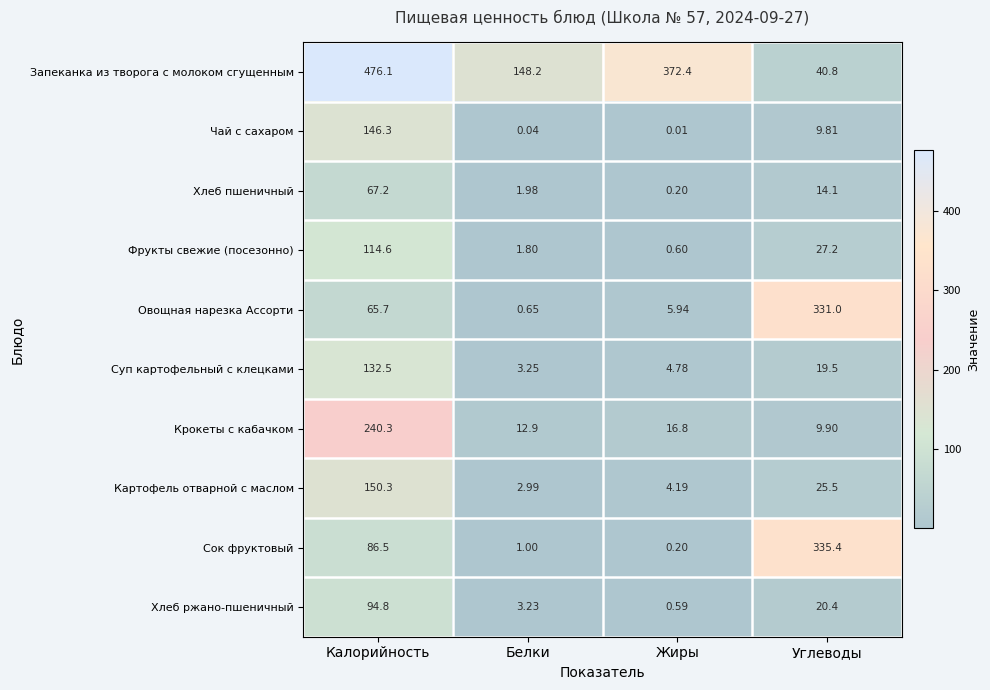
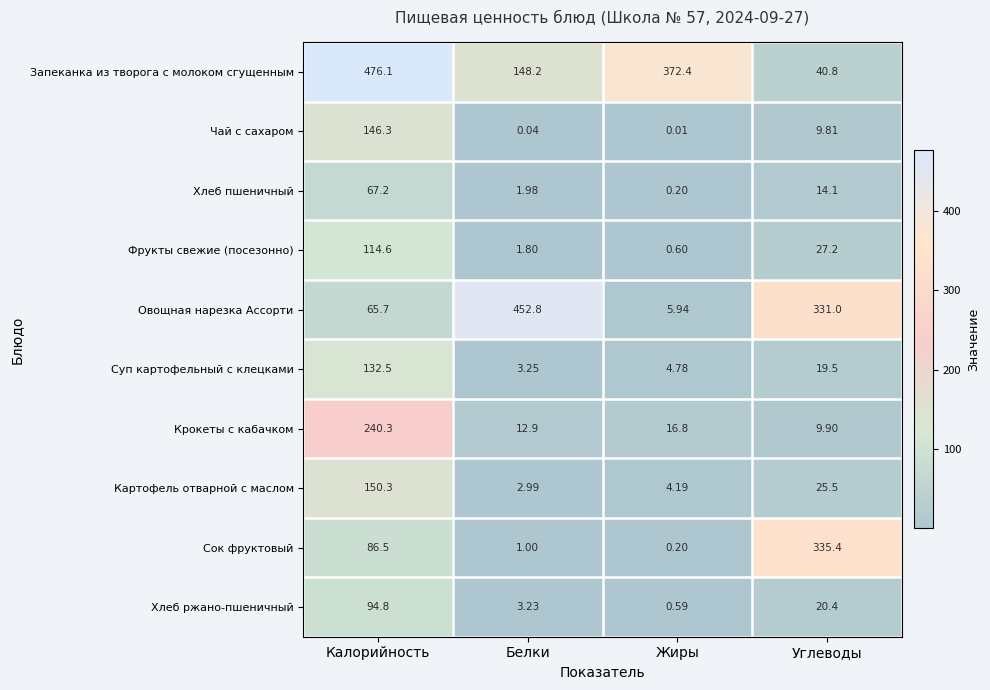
Овощная нарезка Ассорти, Белки: 0.65 -> 452.8
